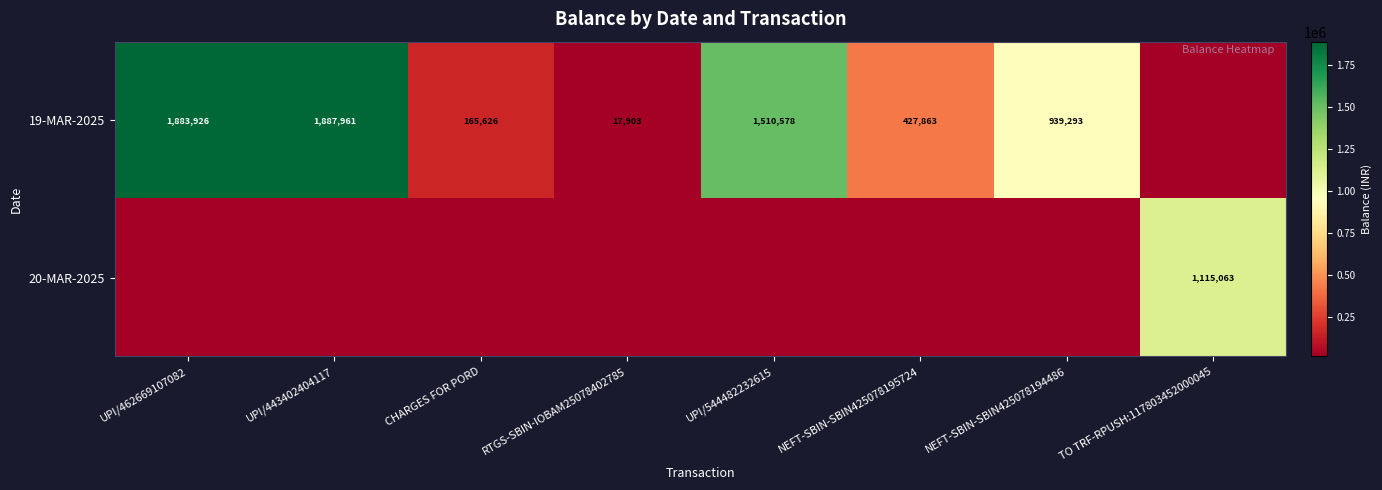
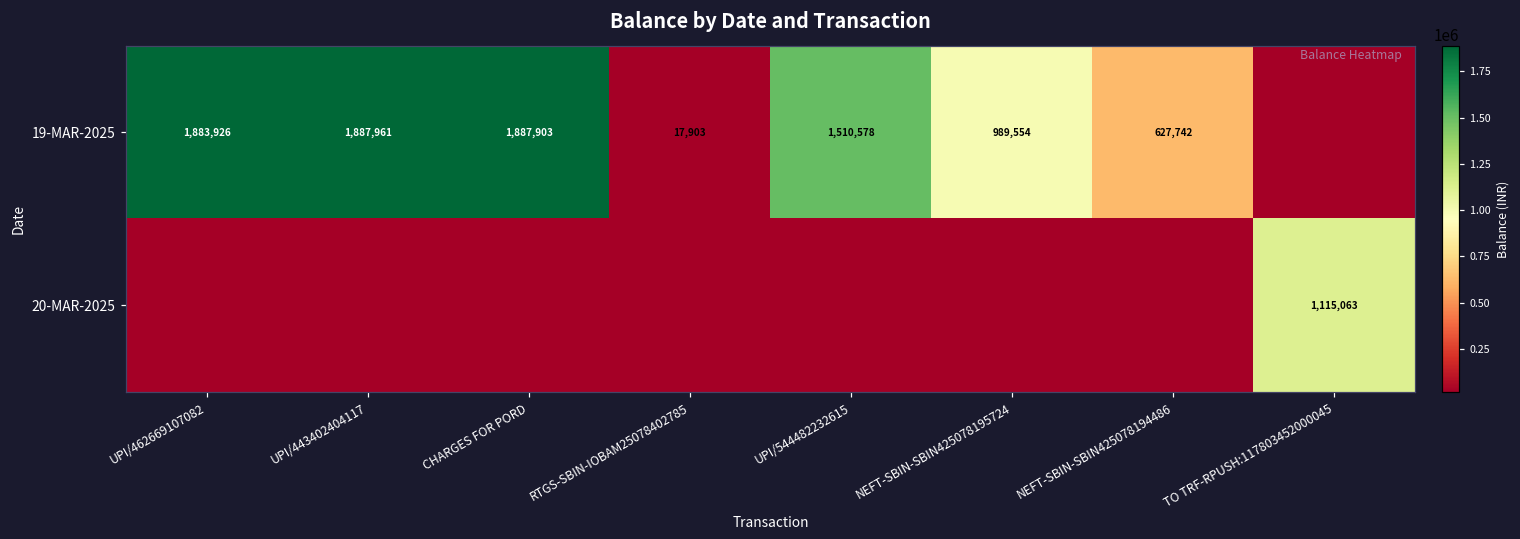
19-MAR-2025, CHARGES FOR PORD: 165,626 -> 1,887,903
19-MAR-2025, NEFT-SBIN-SBIN425078195724: 427,863 -> 989,554
19-MAR-2025, NEFT-SBIN-SBIN425078194486: 939,293 -> 627,742
